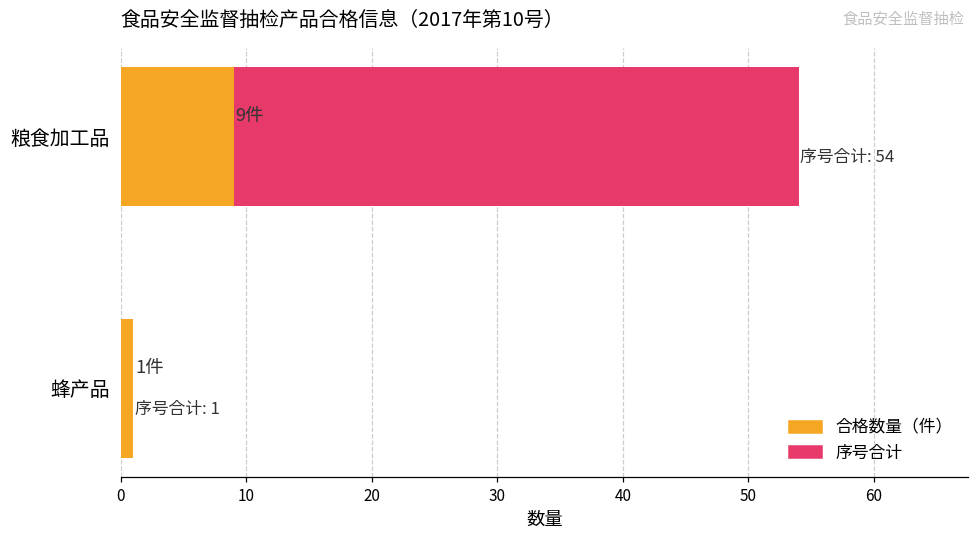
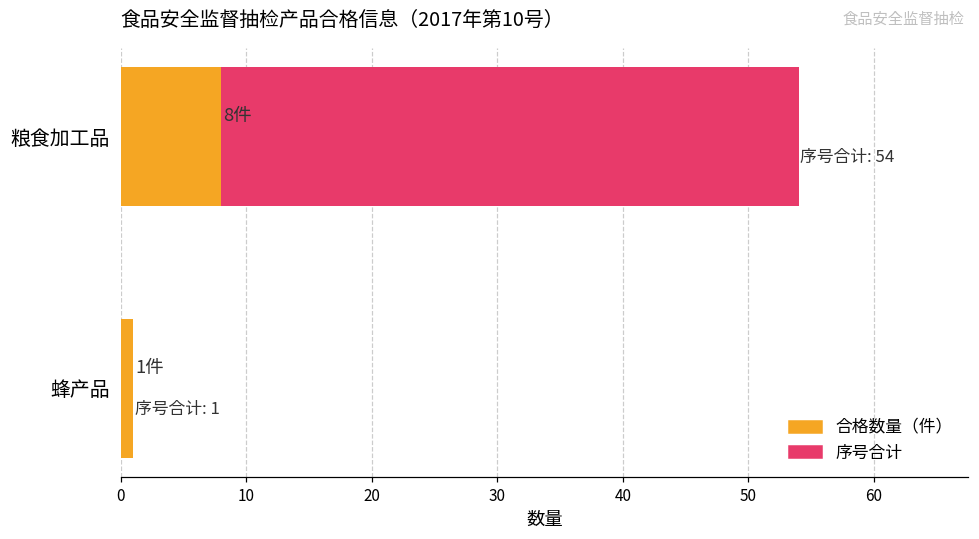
合格数量（件）, 粮食加工品: 9件 -> 8件
